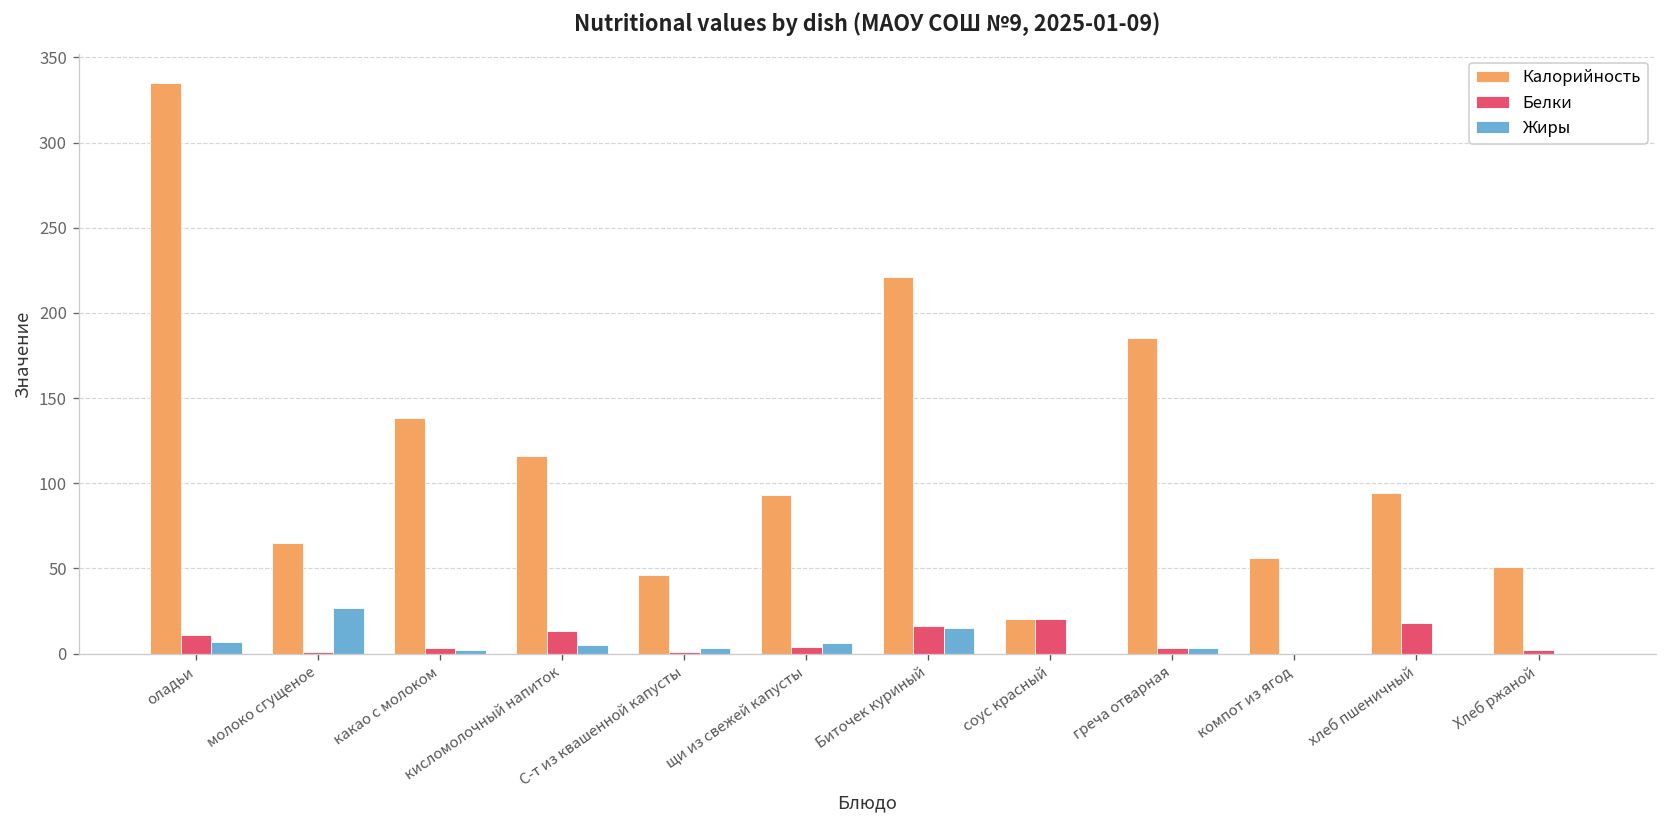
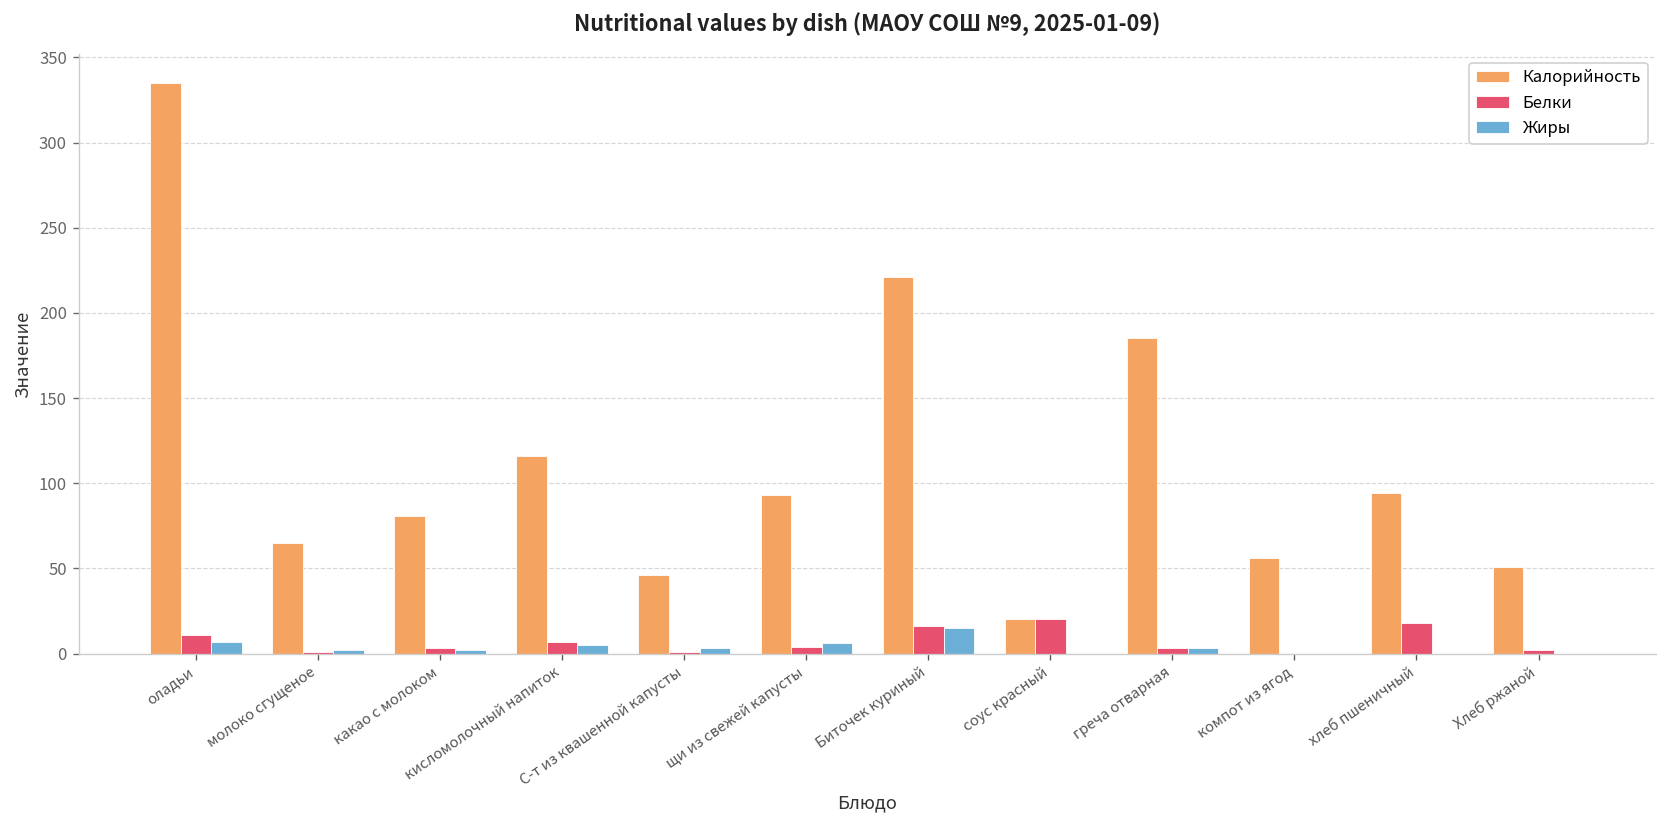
Жиры, молоко сгущеное: 27 -> 2
Калорийность, какао с молоком: 138 -> 81
Белки, кисломолочный напиток: 13 -> 7
